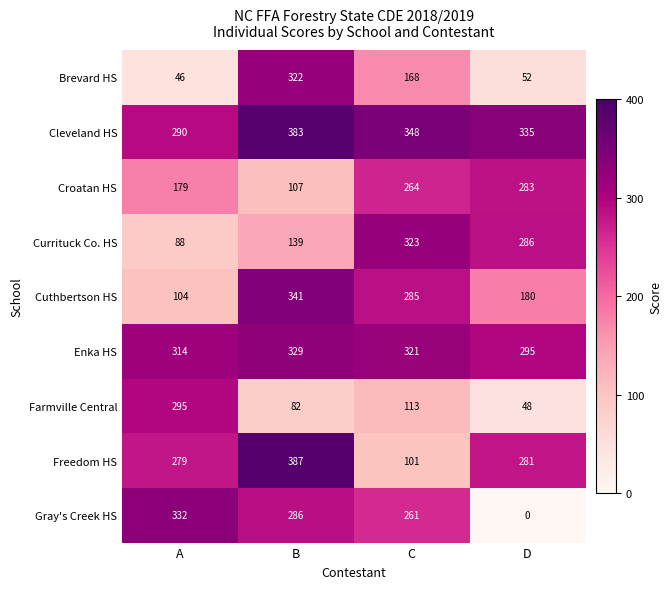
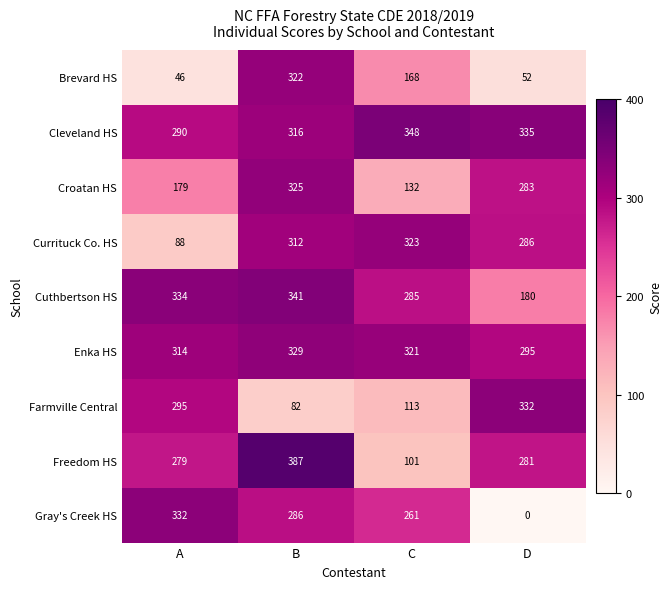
Cleveland HS, B: 383 -> 316
Croatan HS, B: 107 -> 325
Croatan HS, C: 264 -> 132
Currituck Co. HS, B: 139 -> 312
Cuthbertson HS, A: 104 -> 334
Farmville Central, D: 48 -> 332
